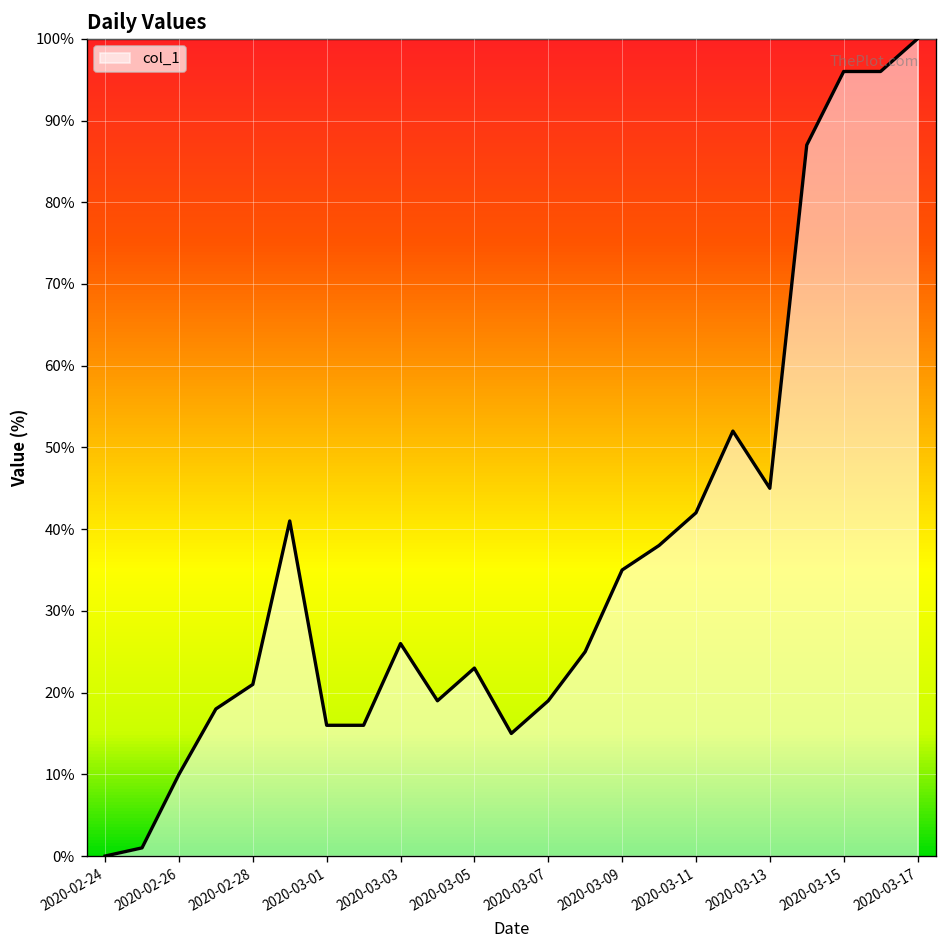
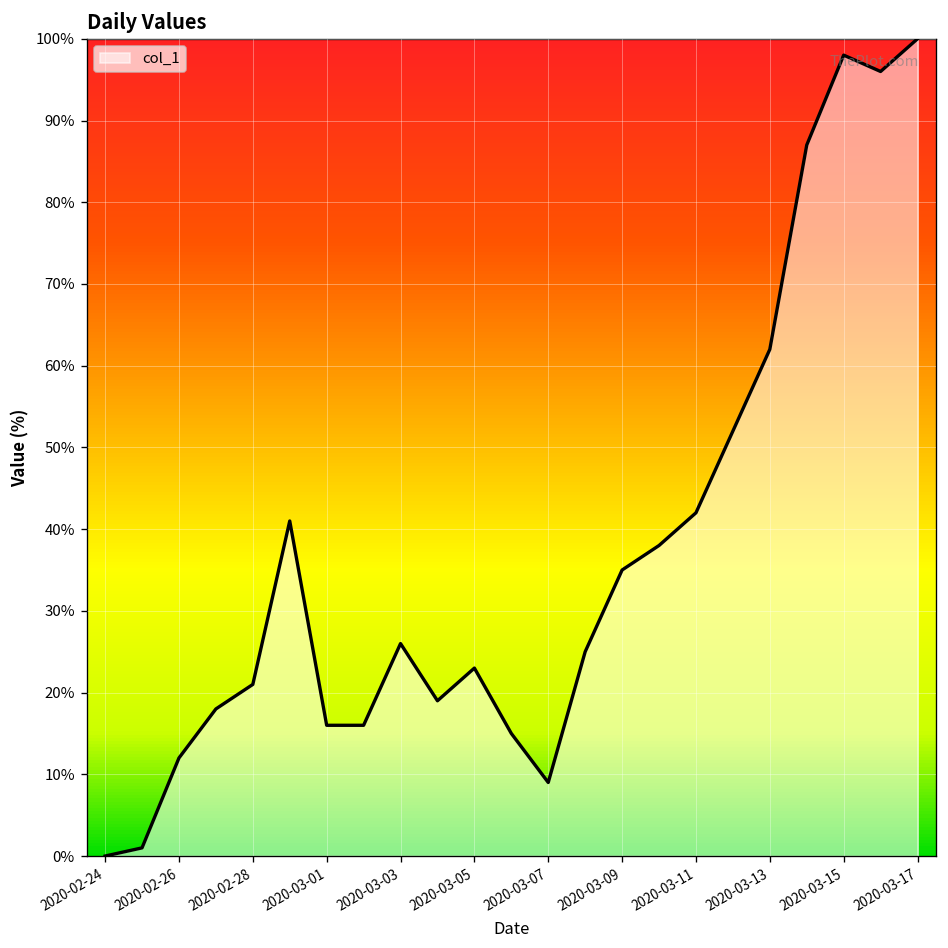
2020-02-26: 10% -> 12%
2020-03-07: 19% -> 9%
2020-03-13: 45% -> 62%
2020-03-15: 96% -> 98%
